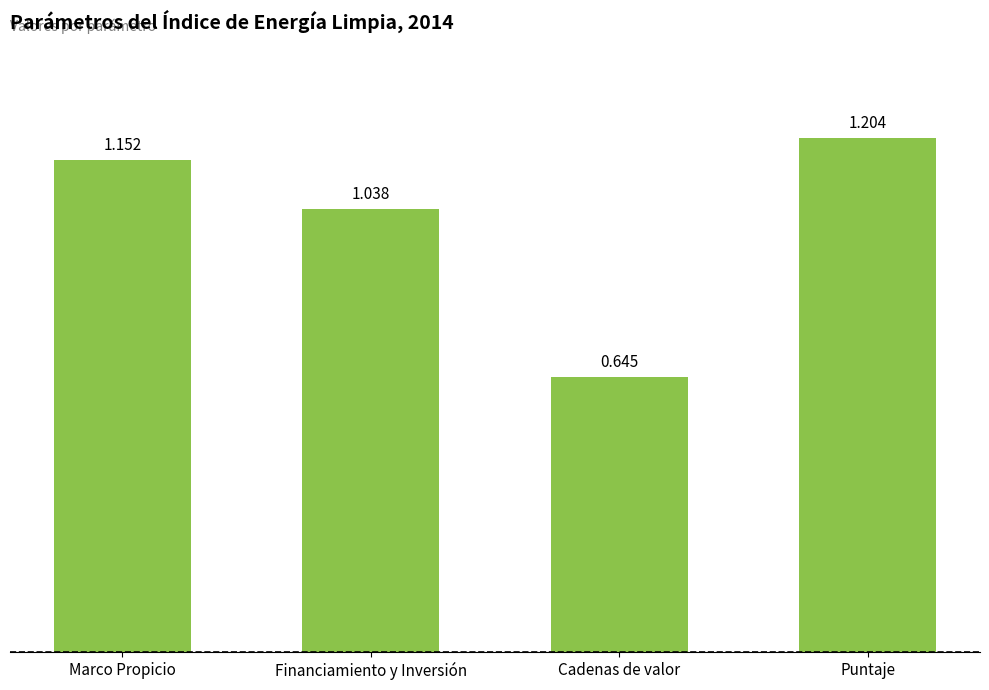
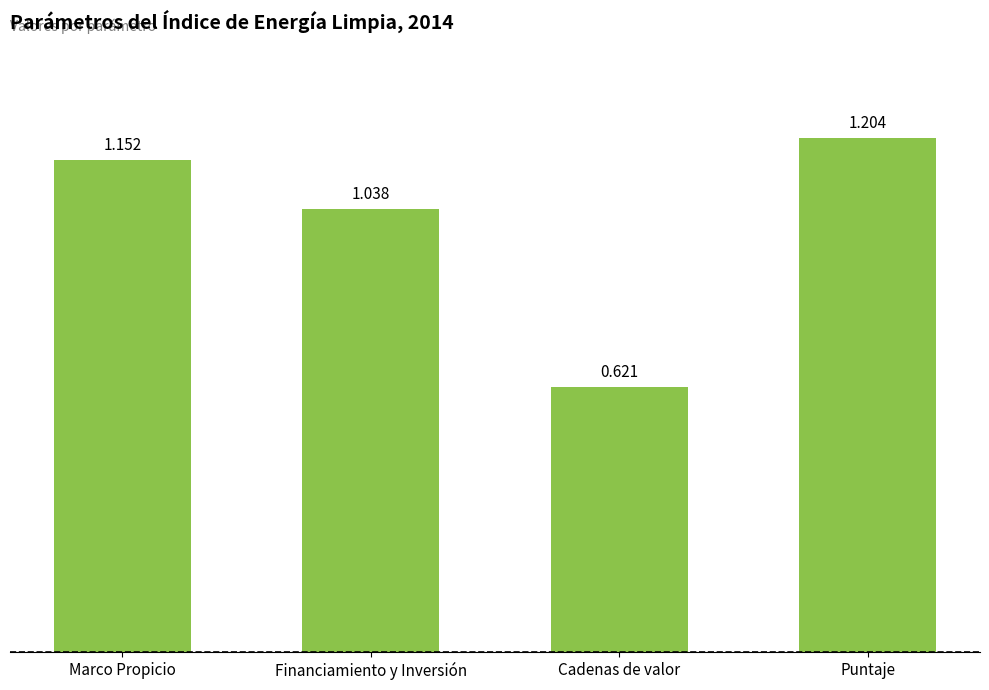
Cadenas de valor: 0.645 -> 0.621
